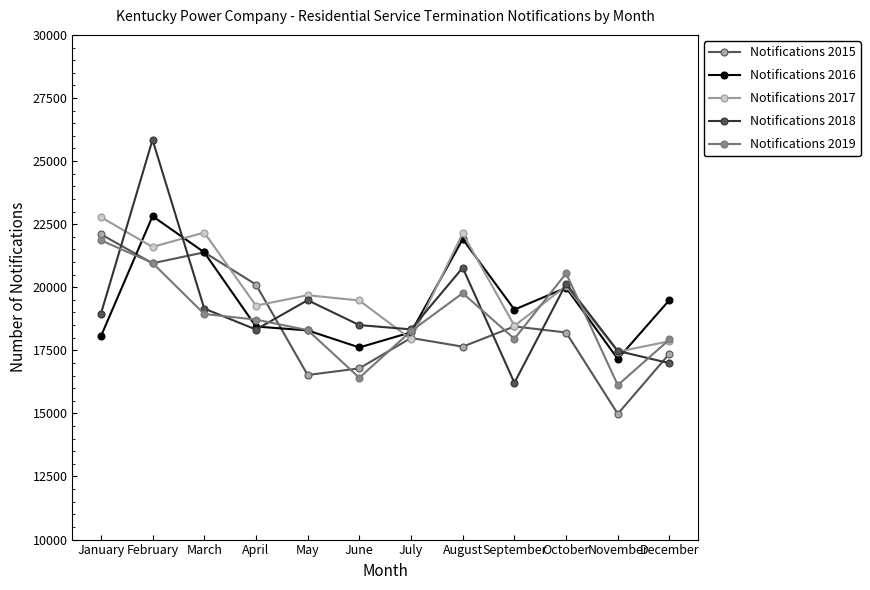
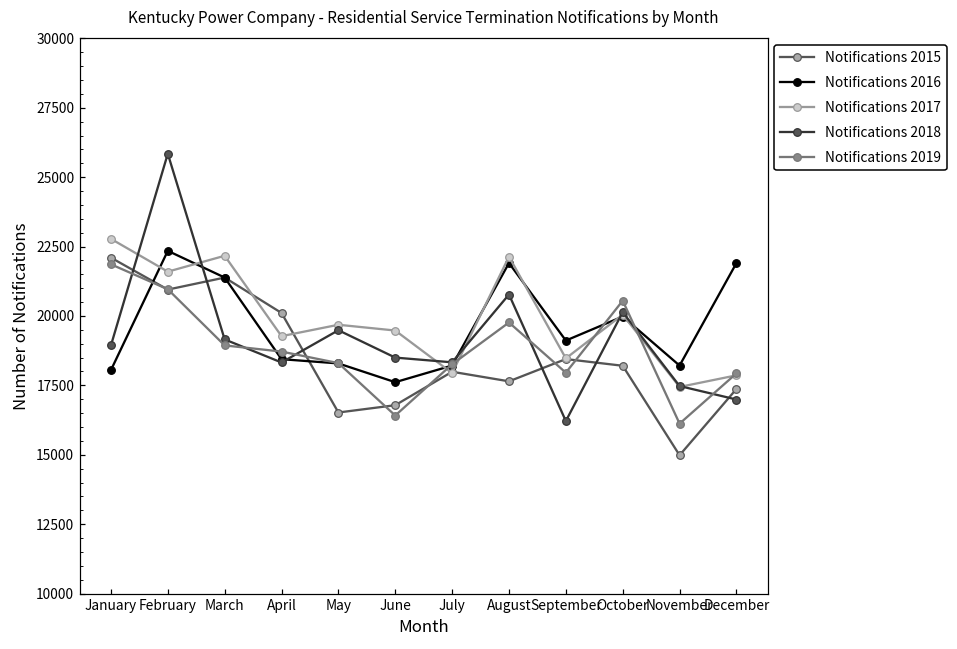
Notifications 2016, February: 22800 -> 22300
Notifications 2016, November: 17200 -> 18200
Notifications 2016, December: 19500 -> 21900
